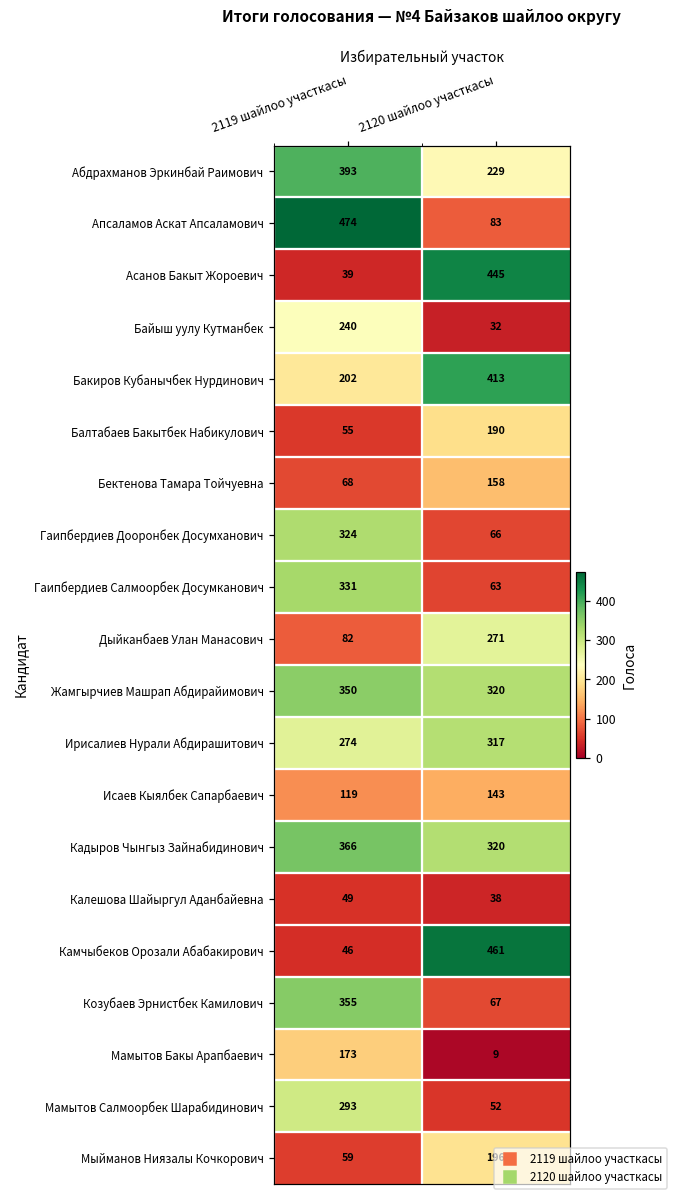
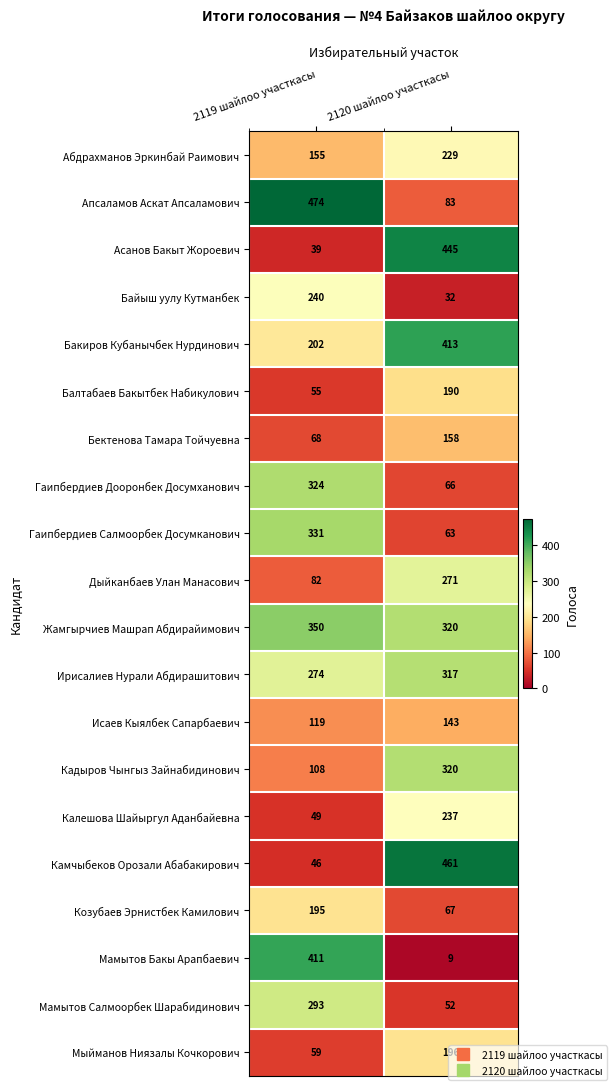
Абдрахманов Эркинбай Раимович, 2119 шайлоо участкасы: 393 -> 155
Кадыров Чынгыз Зайнабидинович, 2119 шайлоо участкасы: 366 -> 108
Калешова Шайыргул Аданбайевна, 2120 шайлоо участкасы: 38 -> 237
Козубаев Эрнистбек Камилович, 2119 шайлоо участкасы: 355 -> 195
Мамытов Бакы Арапбаевич, 2119 шайлоо участкасы: 173 -> 411
